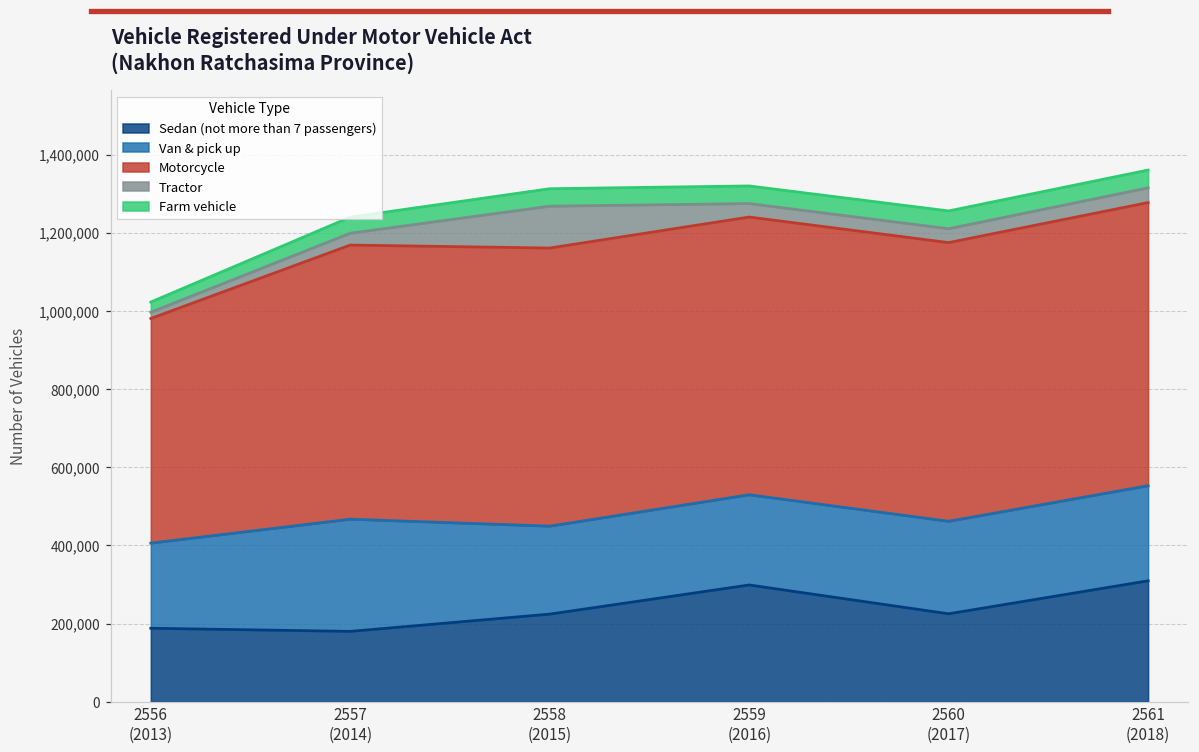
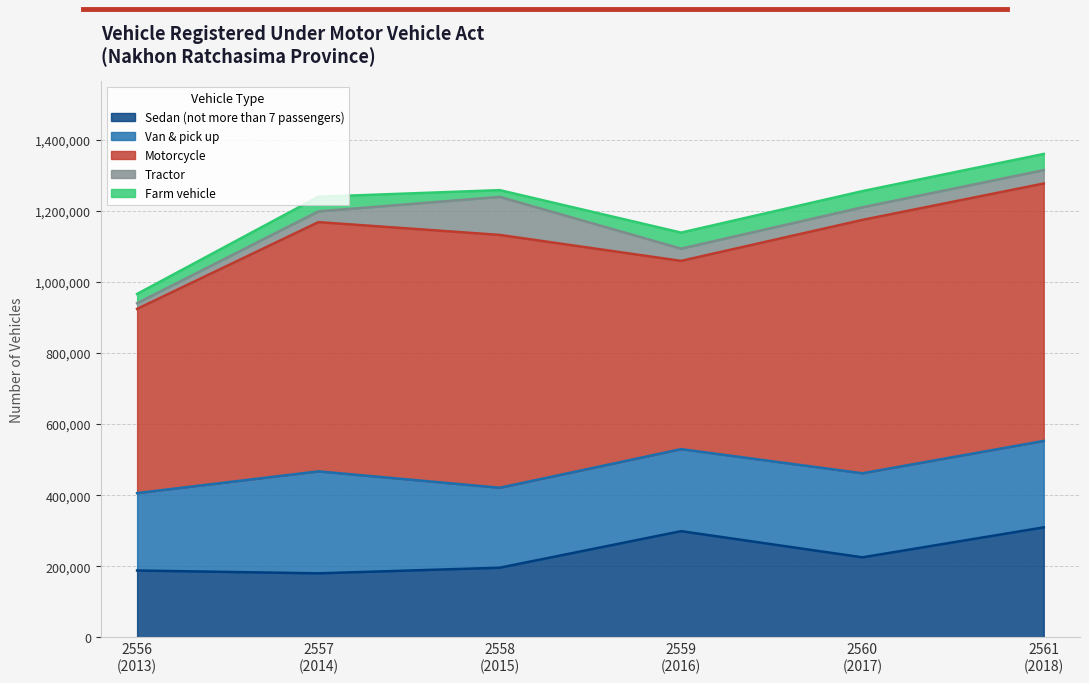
Motorcycle, 2556 (2013): 570,000 -> 520,000
Sedan (not more than 7 passengers), 2558 (2015): 220,000 -> 200,000
Farm vehicle, 2558 (2015): 40,000 -> 20,000
Motorcycle, 2559 (2016): 710,000 -> 530,000
